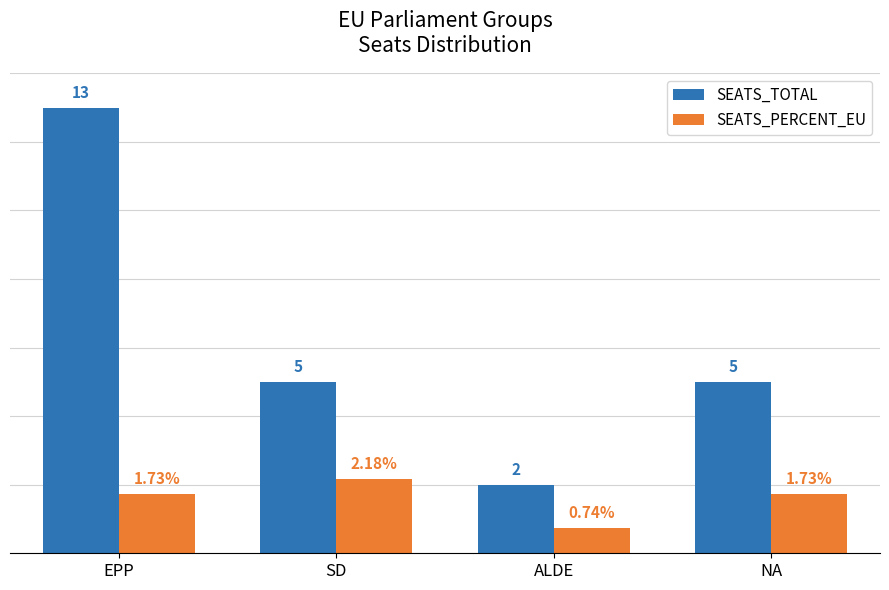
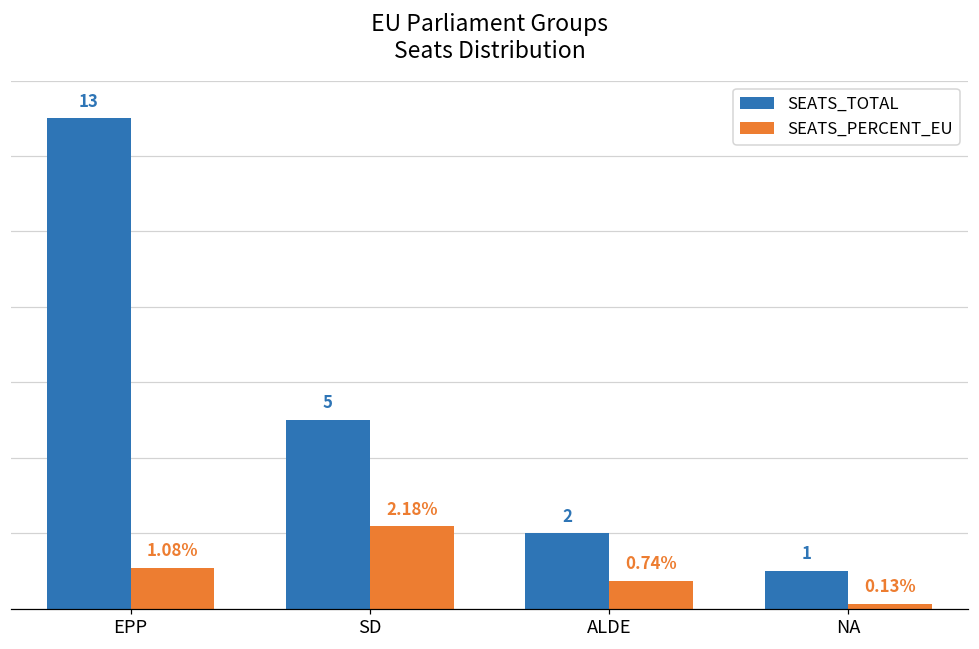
SEATS_PERCENT_EU, EPP: 1.73% -> 1.08%
SEATS_TOTAL, NA: 5 -> 1
SEATS_PERCENT_EU, NA: 1.73% -> 0.13%
